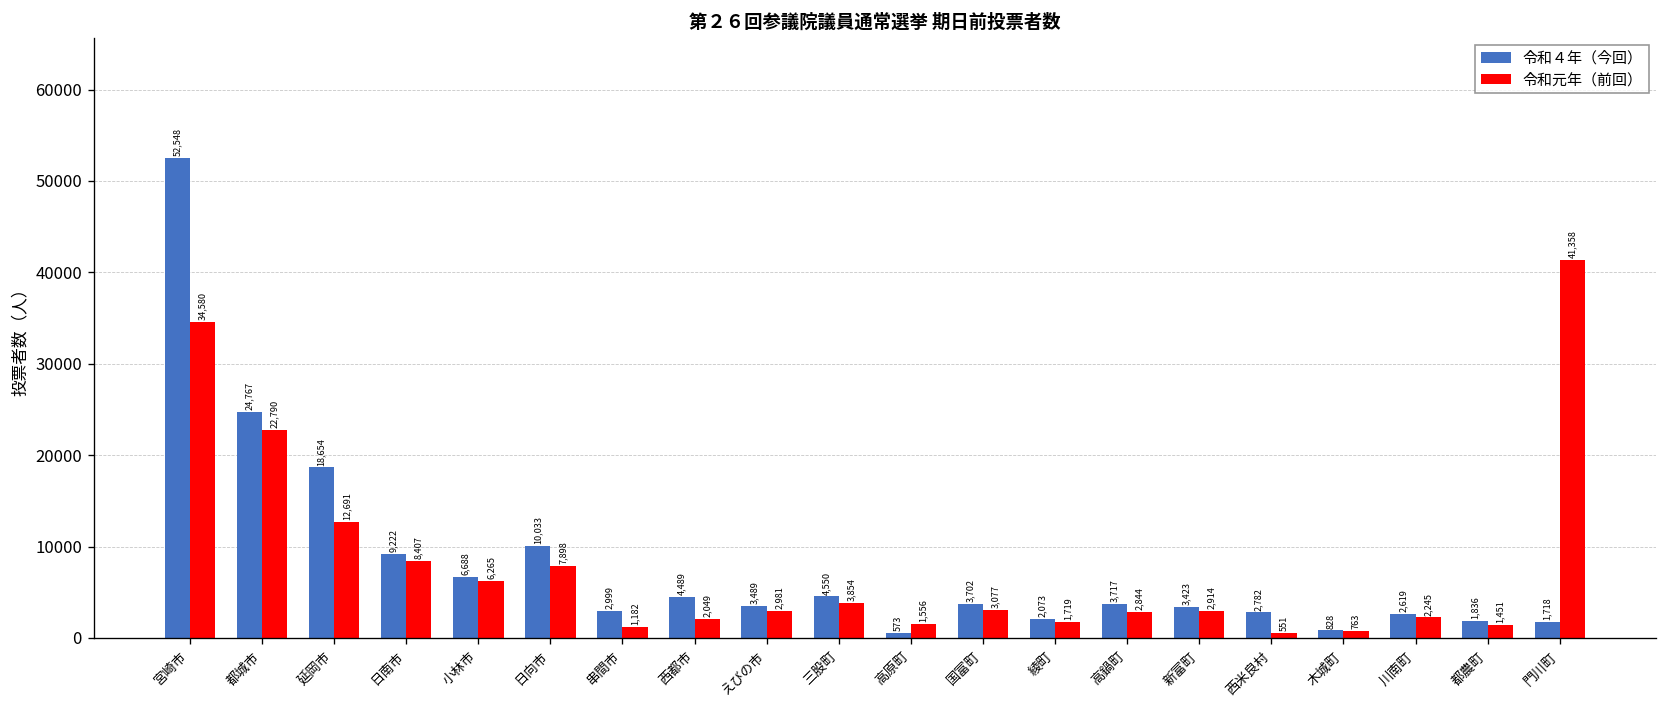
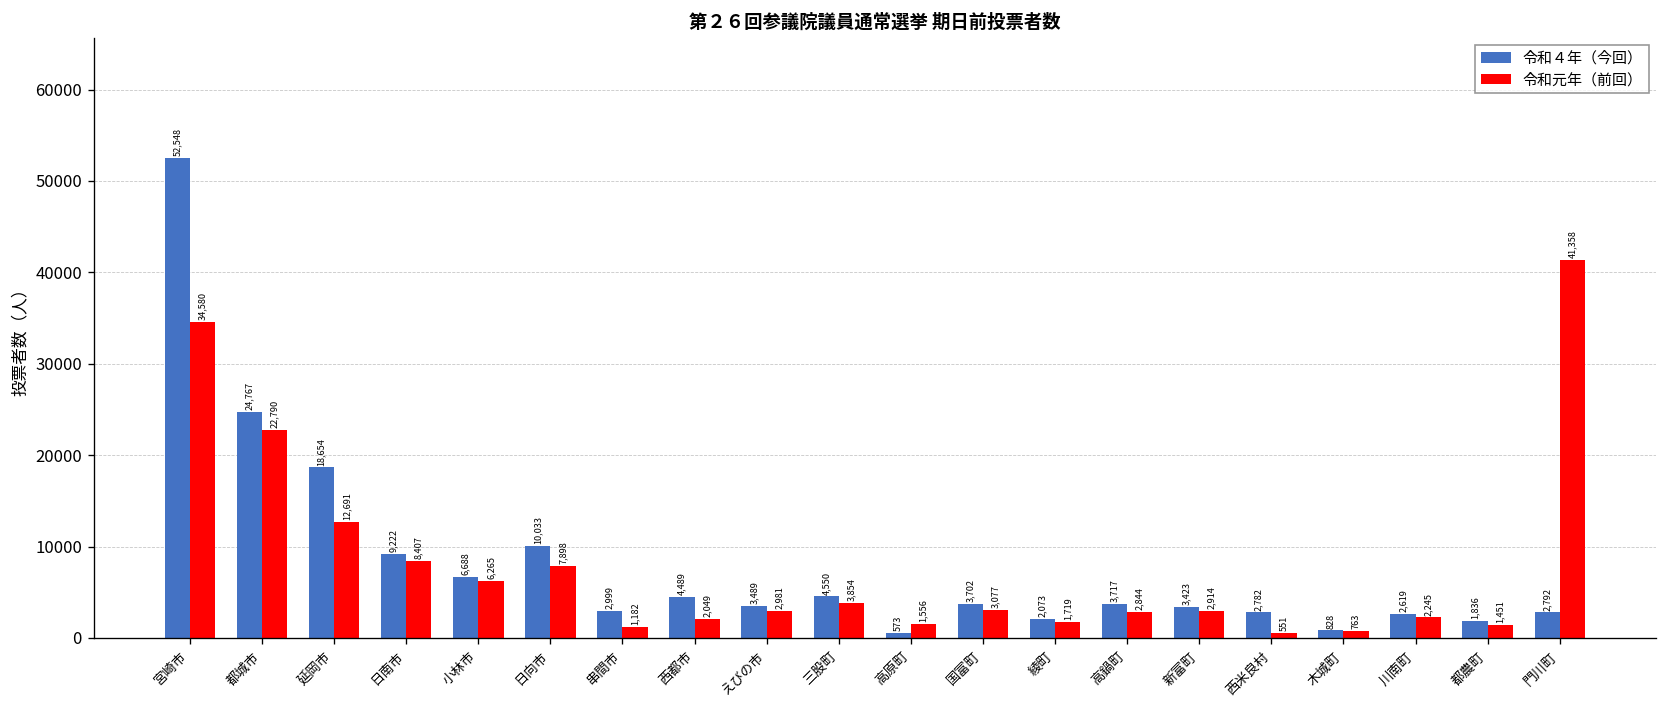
令和４年（今回）, 門川町: 1,718 -> 2,792
